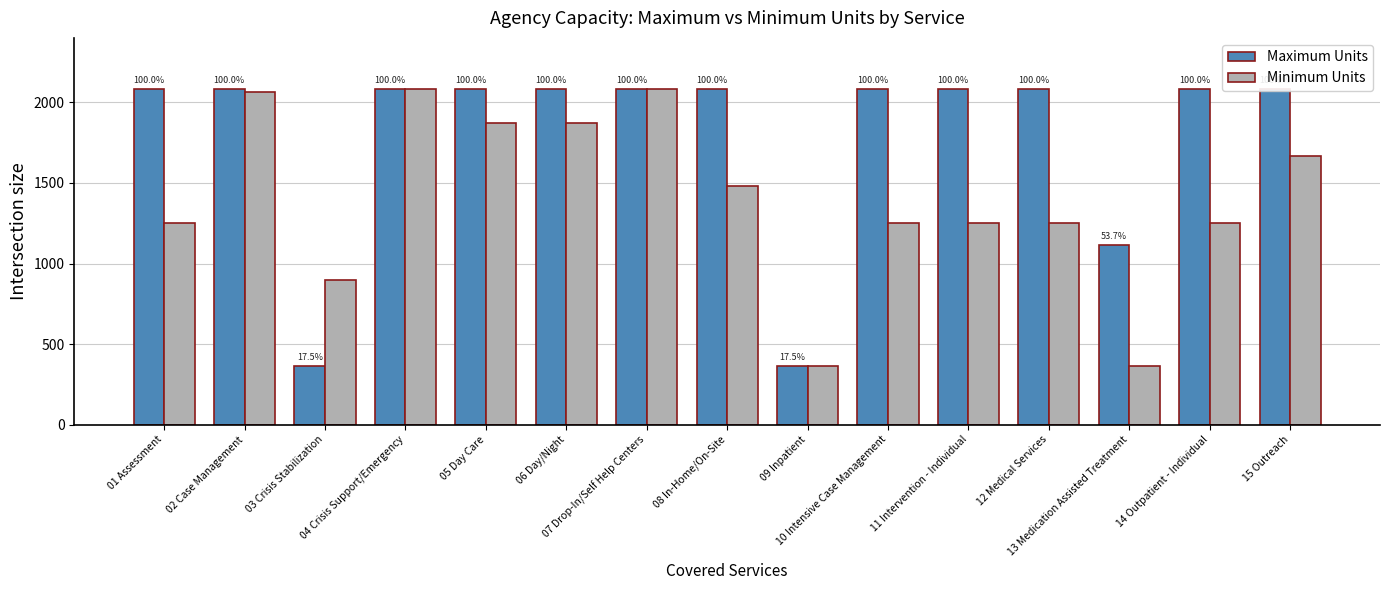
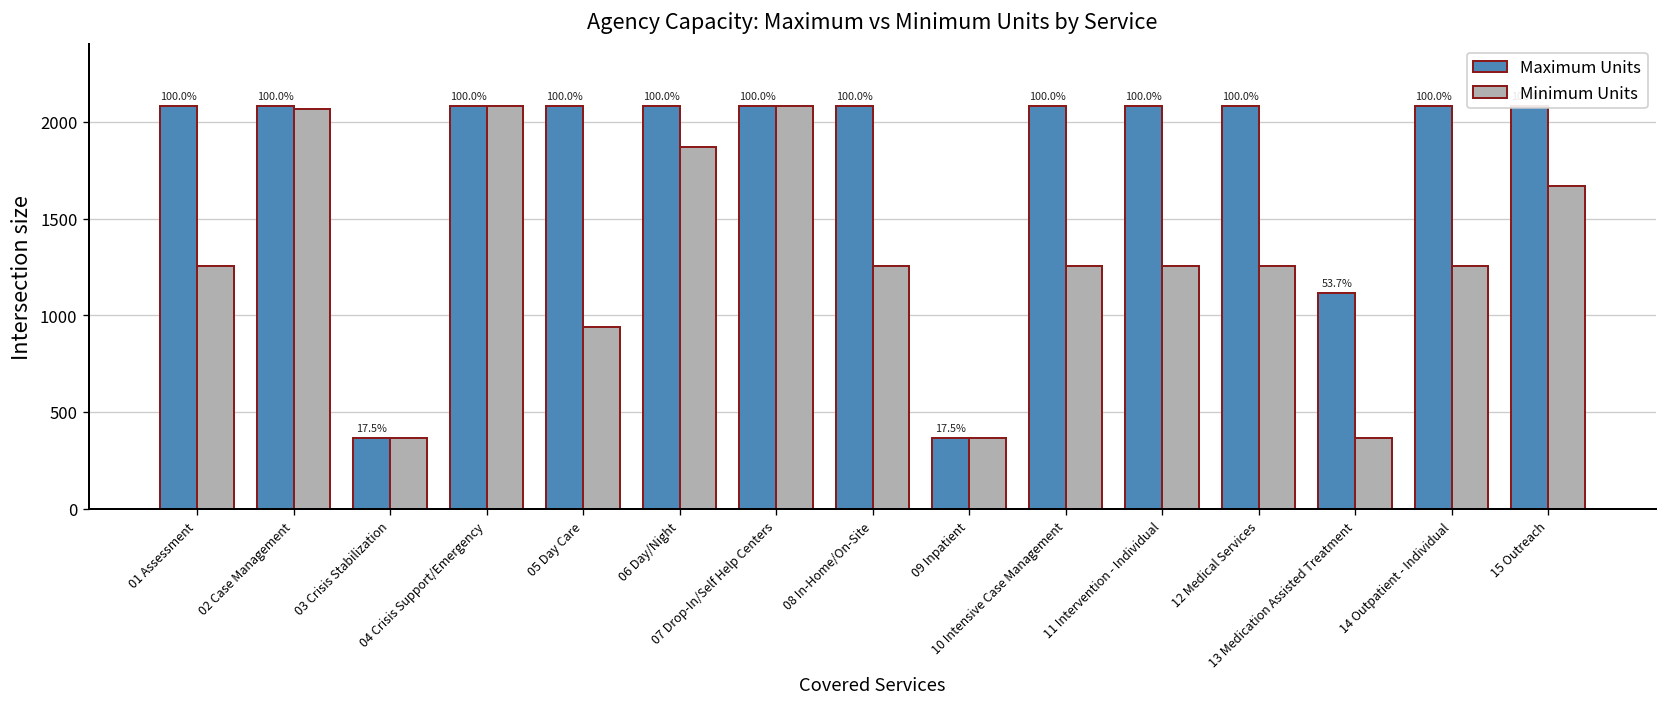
Minimum Units, 03 Crisis Stabilization: 900 -> 370
Minimum Units, 05 Day Care: 1870 -> 940
Minimum Units, 08 In-Home/On-Site: 1480 -> 1250
